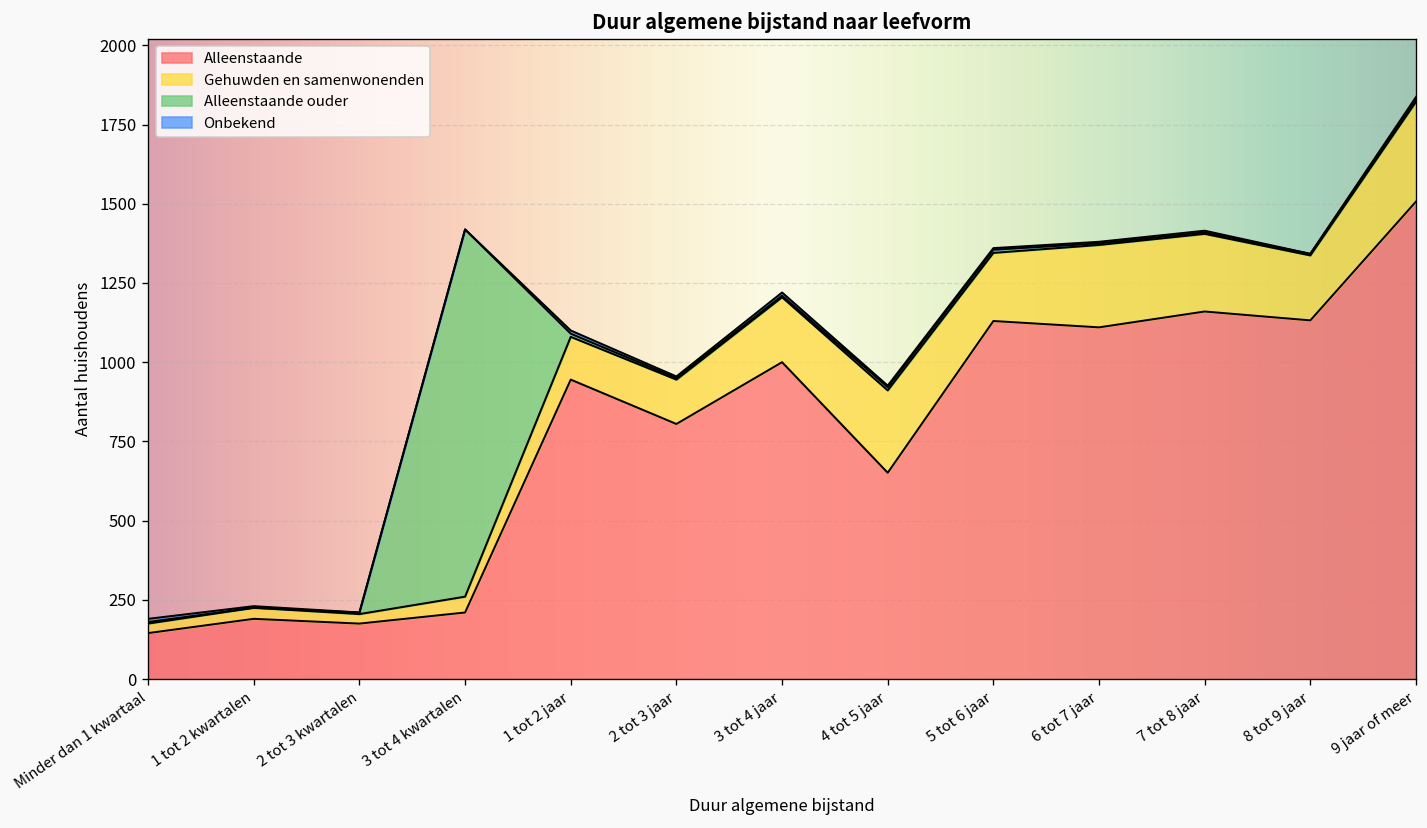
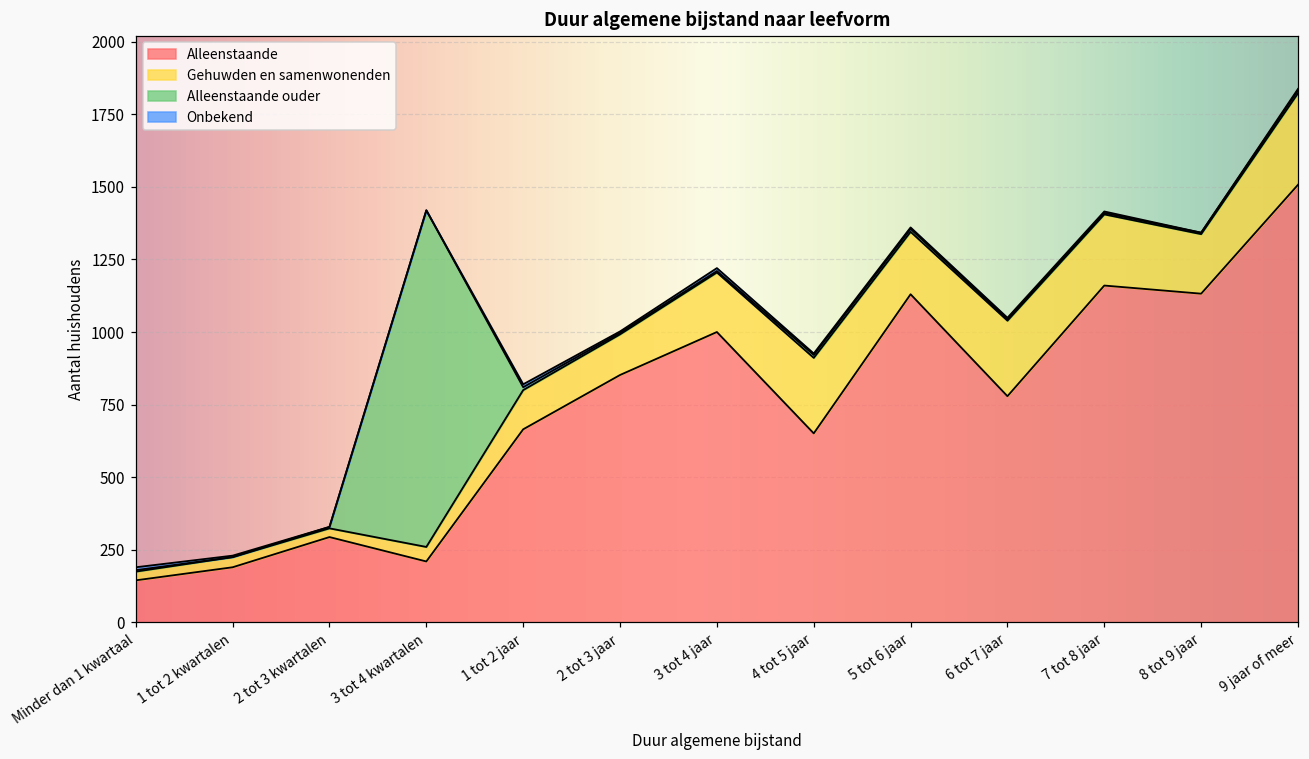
Alleenstaande, 2 tot 3 kwartalen: 180 -> 290
Alleenstaande, 1 tot 2 jaar: 950 -> 670
Alleenstaande, 2 tot 3 jaar: 810 -> 850
Alleenstaande, 6 tot 7 jaar: 1110 -> 780
